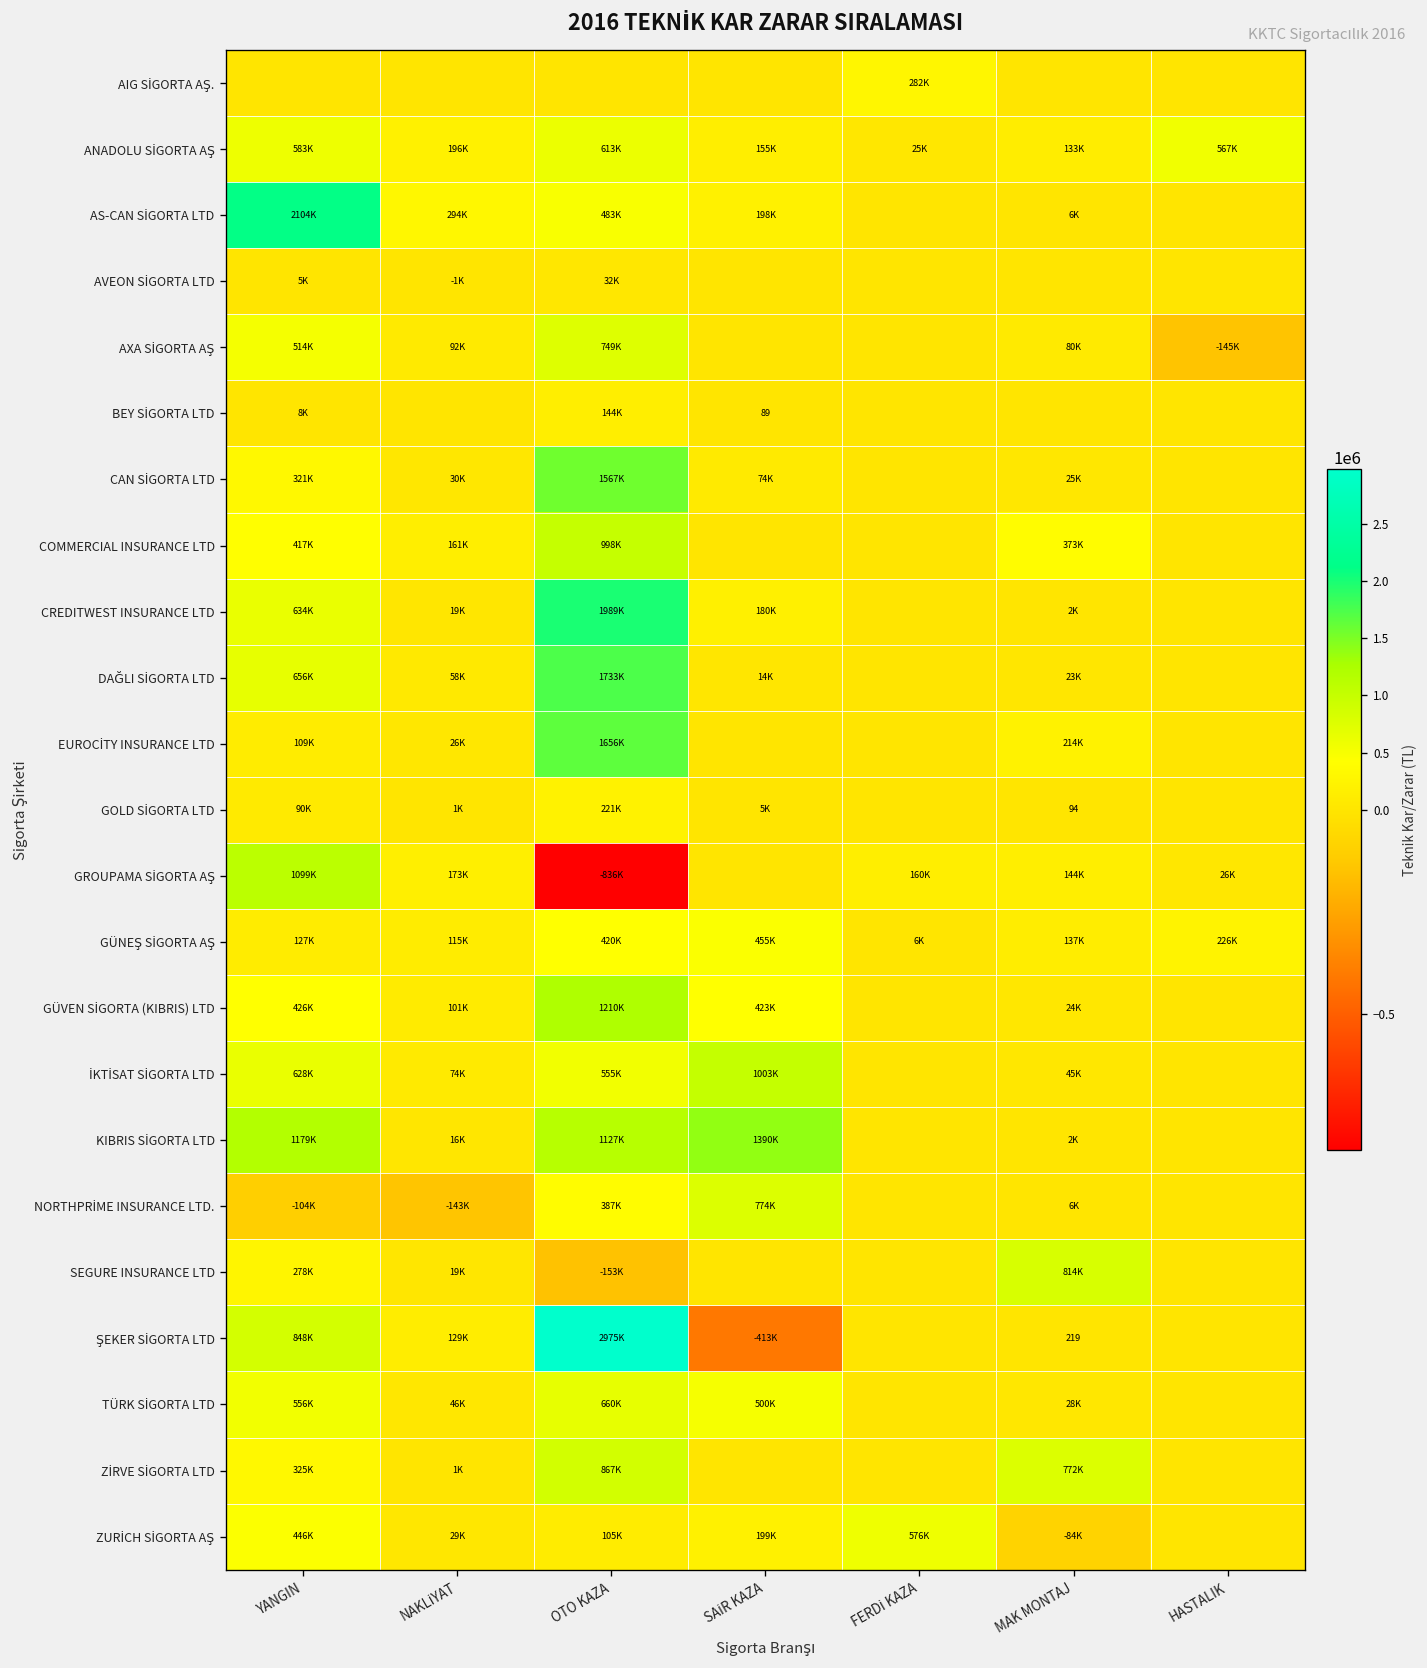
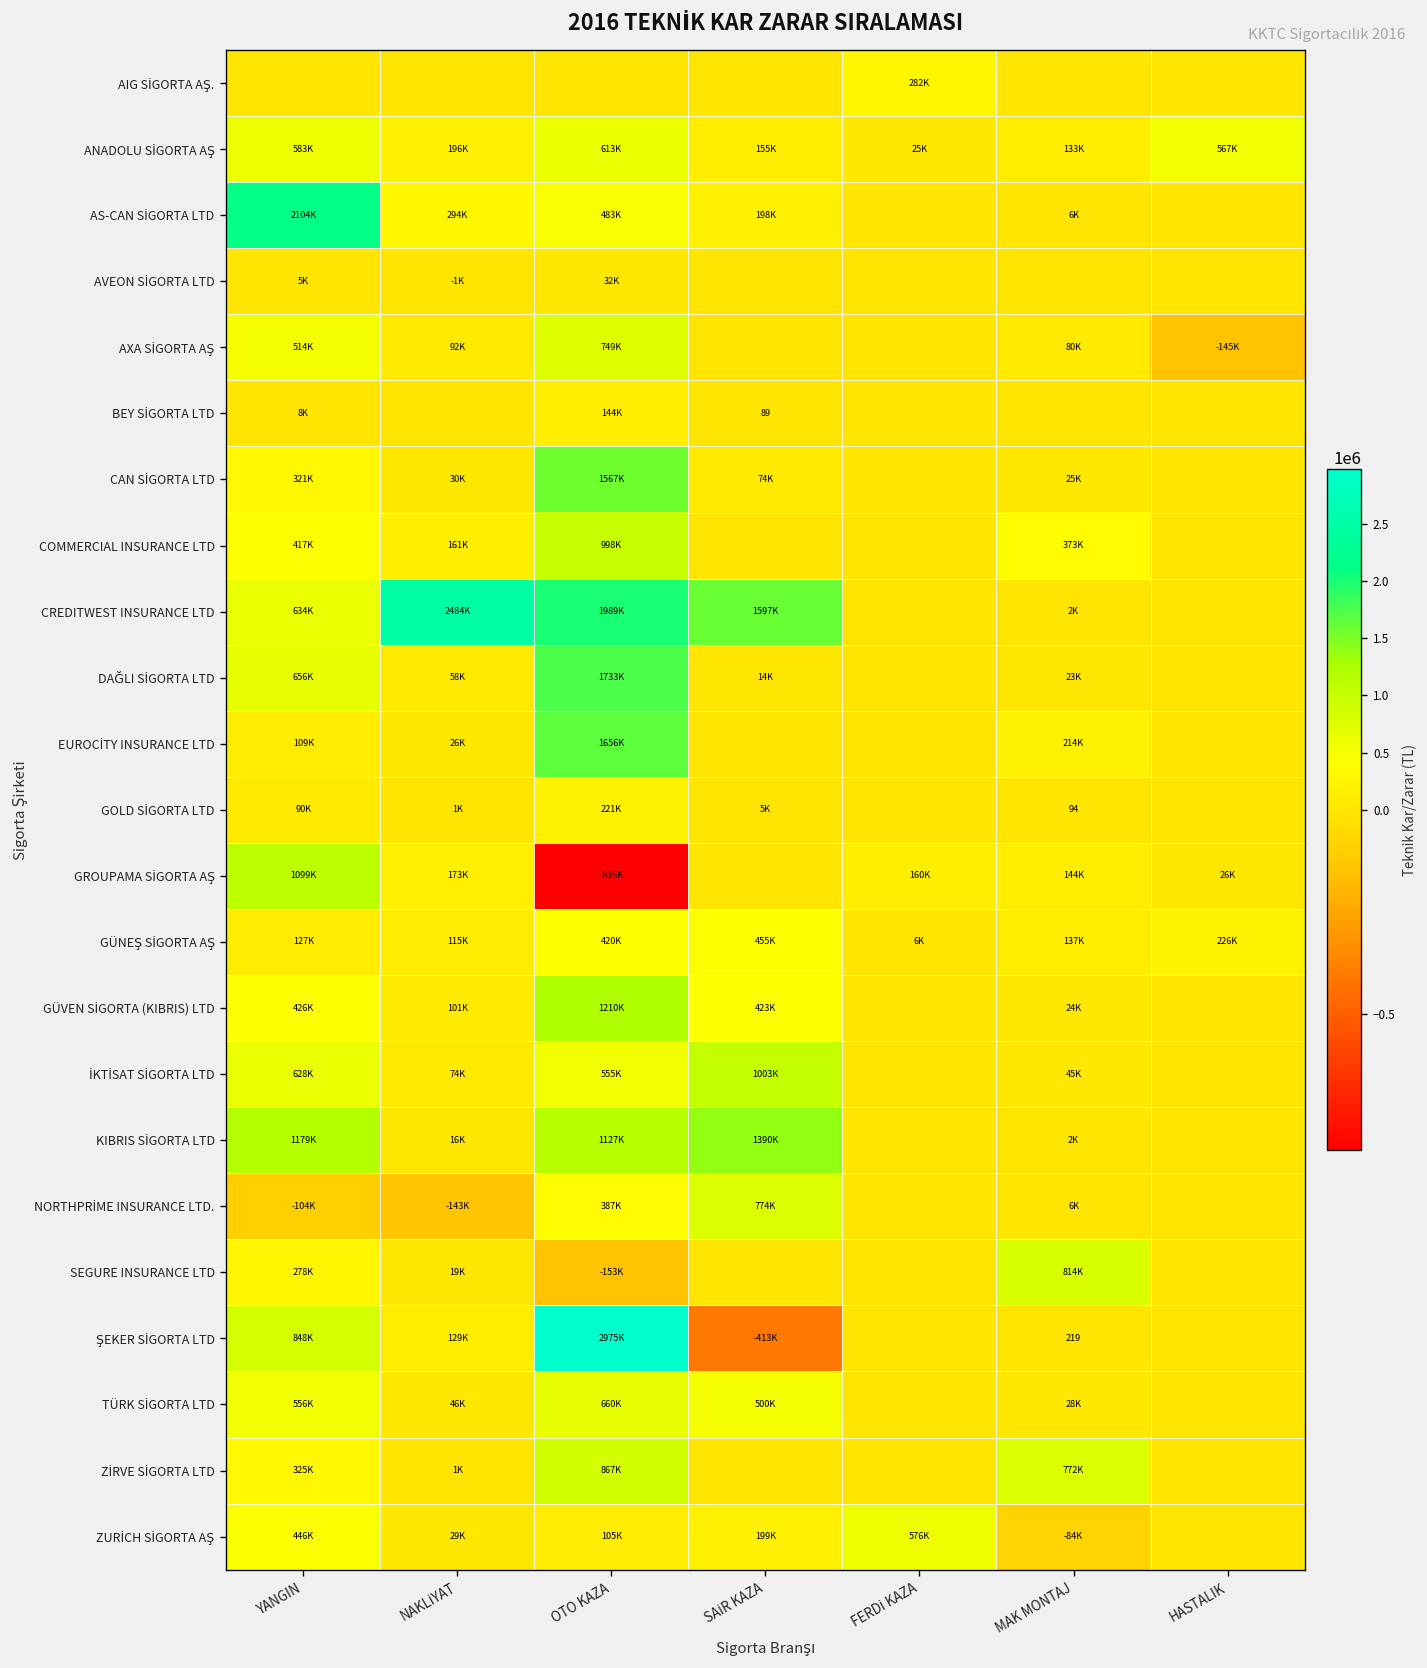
CREDITWEST INSURANCE LTD, NAKLİYAT: 19K -> 2484K
CREDITWEST INSURANCE LTD, SAİR KAZA: 180K -> 1597K
